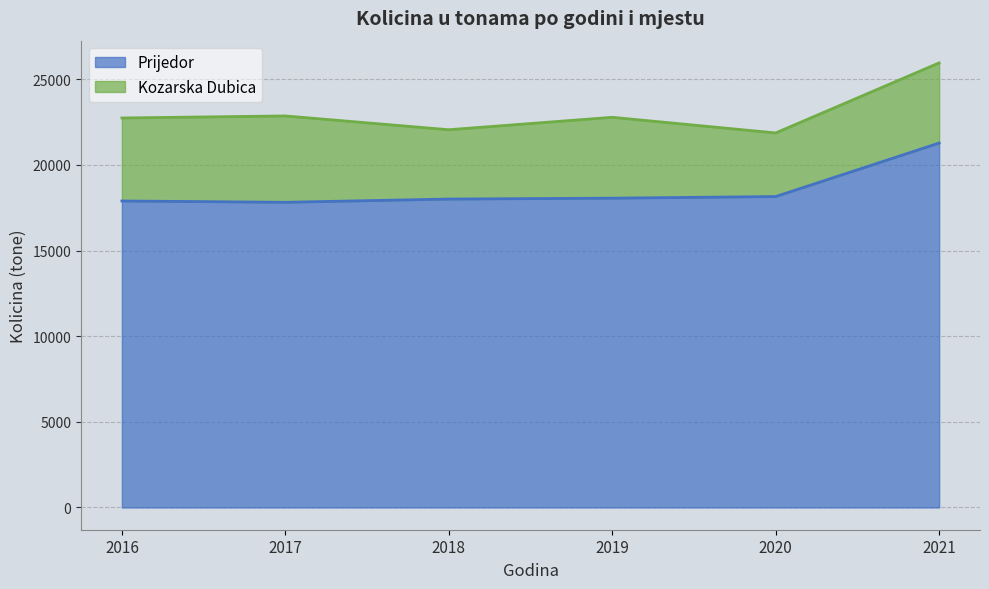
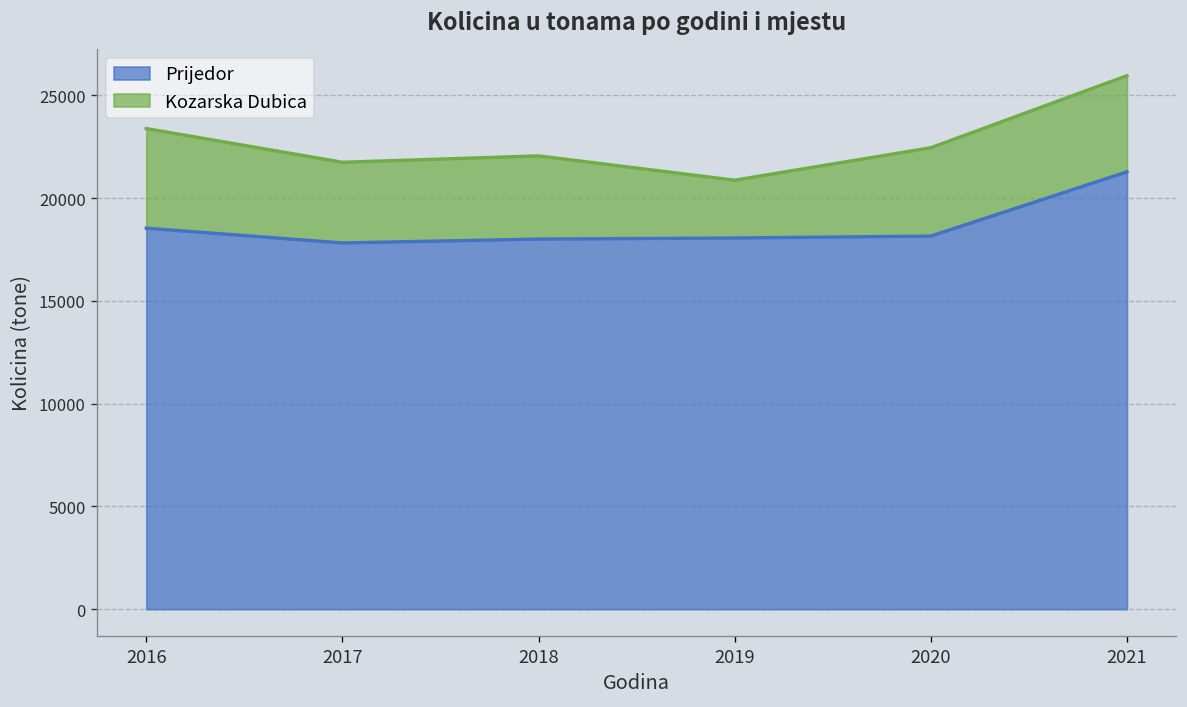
Prijedor, 2016: 17900 -> 18500
Kozarska Dubica, 2017: 5000 -> 3900
Kozarska Dubica, 2019: 4700 -> 2800
Kozarska Dubica, 2020: 3700 -> 4300
